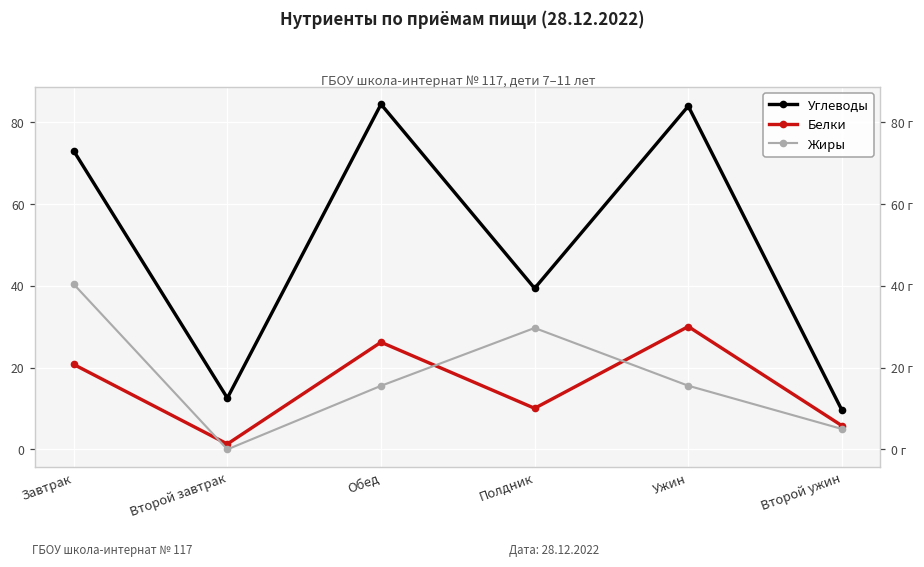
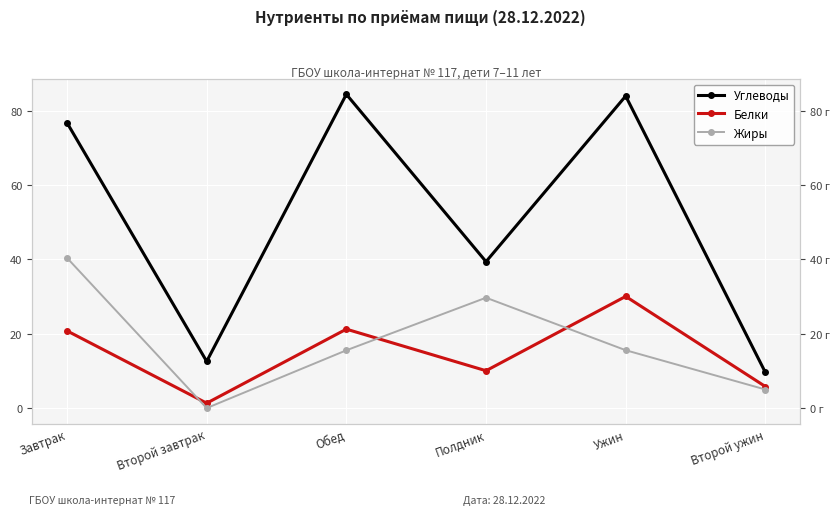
Углеводы, Завтрак: 73 -> 77
Белки, Обед: 26 -> 21
